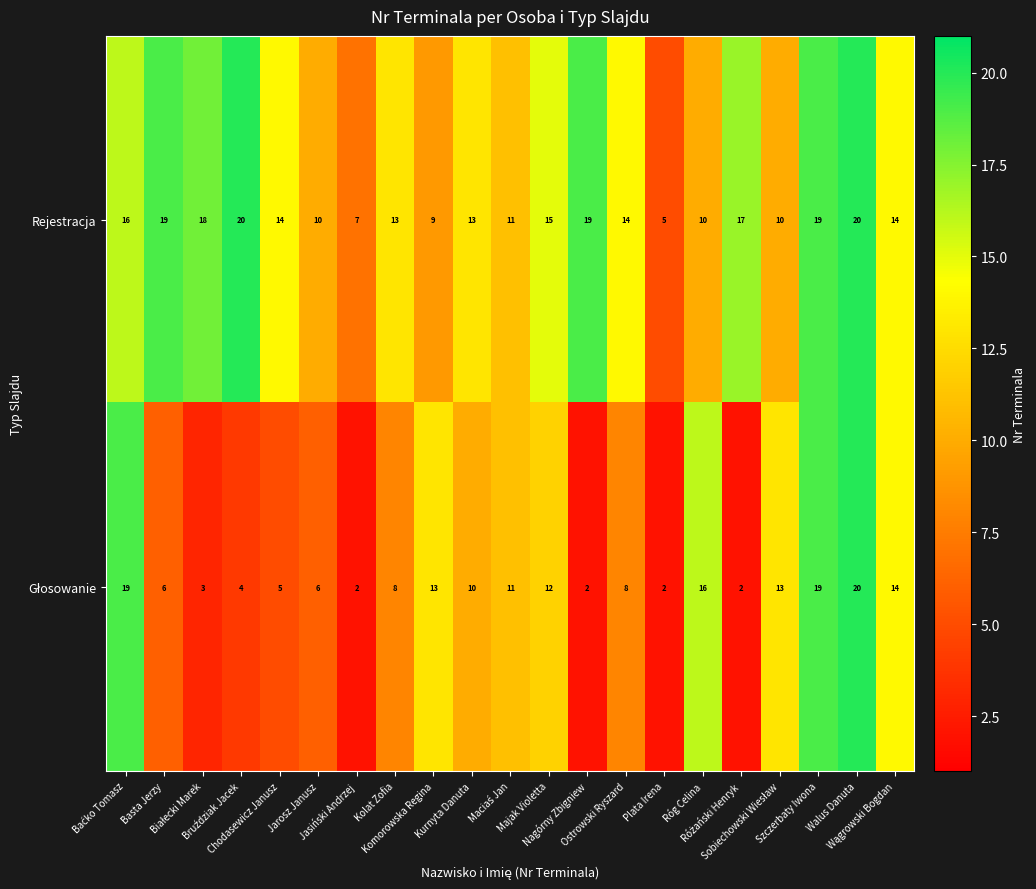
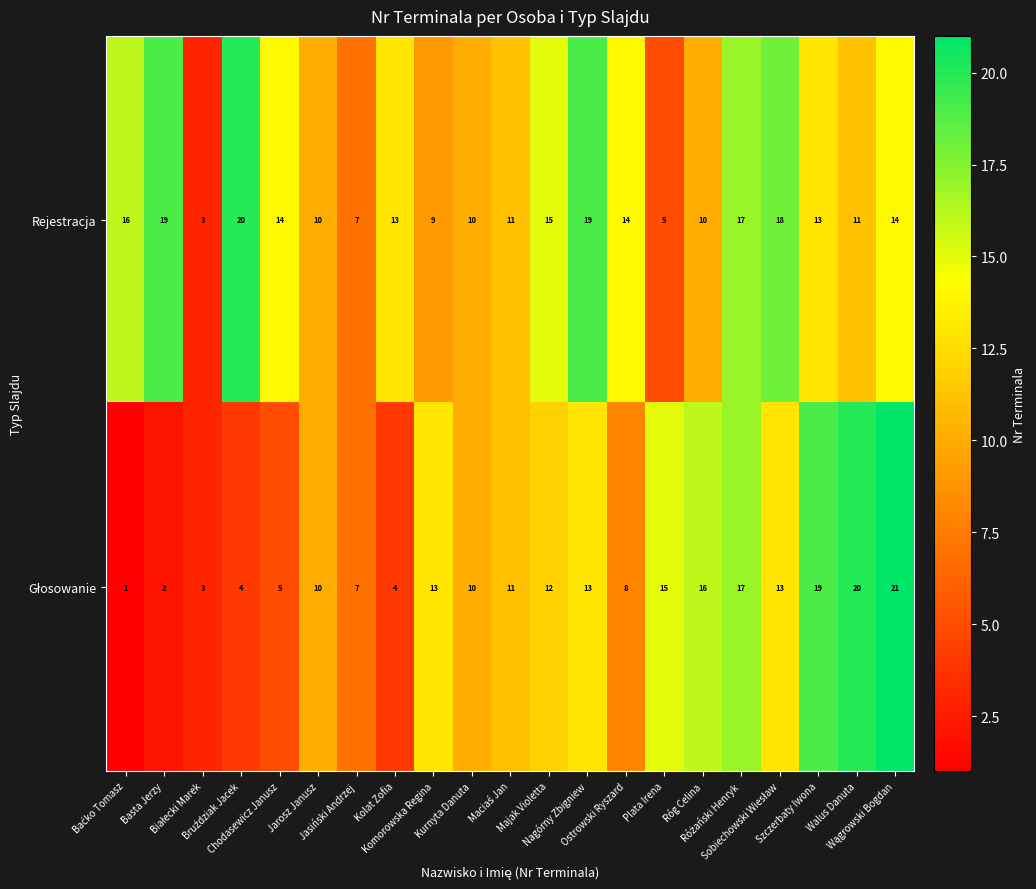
Rejestracja, Białecki Marek: 18 -> 3
Rejestracja, Kurnyta Danuta: 13 -> 10
Rejestracja, Sobiechowski Wiesław: 10 -> 18
Rejestracja, Szczerbaty Iwona: 19 -> 13
Rejestracja, Walus Danuta: 20 -> 11
Głosowanie, Baćko Tomasz: 19 -> 1
Głosowanie, Basta Jerzy: 6 -> 2
Głosowanie, Jarosz Janusz: 6 -> 10
Głosowanie, Jasiński Andrzej: 2 -> 7
Głosowanie, Kolat Zofia: 8 -> 4
Głosowanie, Nagórny Zbigniew: 2 -> 13
Głosowanie, Plata Irena: 2 -> 15
Głosowanie, Różański Henryk: 2 -> 17
Głosowanie, Wągrowski Bogdan: 14 -> 21
